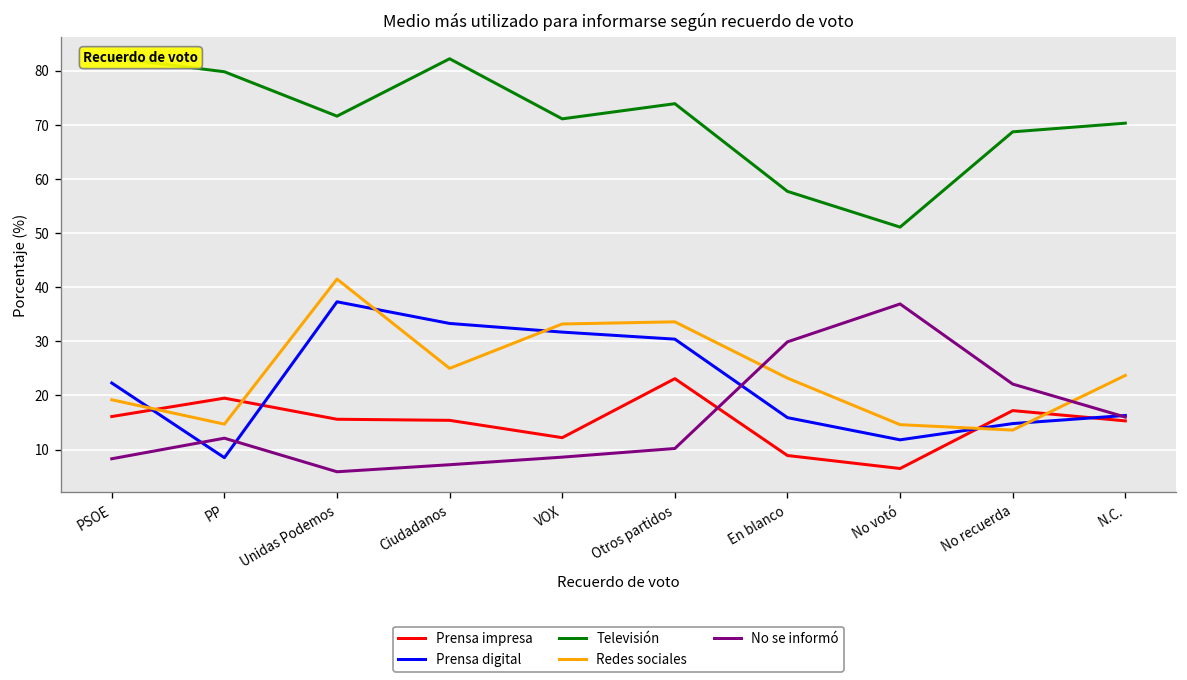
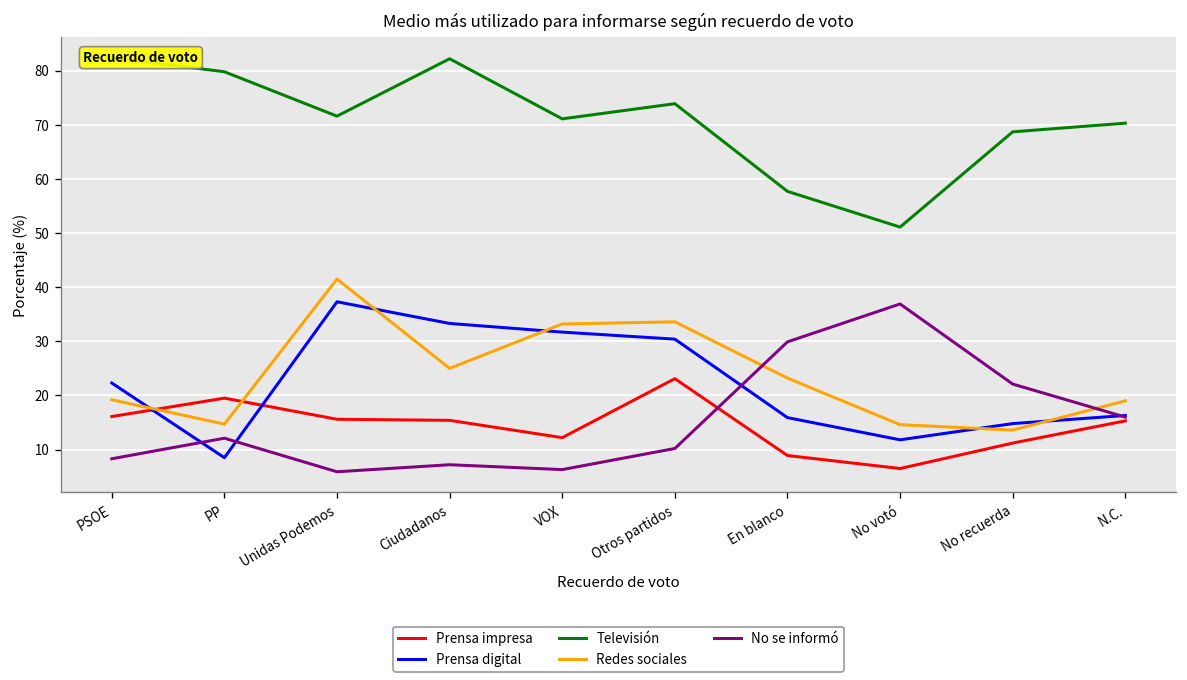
No se informó, VOX: 9 -> 6
Prensa impresa, No recuerda: 17 -> 11
Redes sociales, N.C.: 24 -> 19
